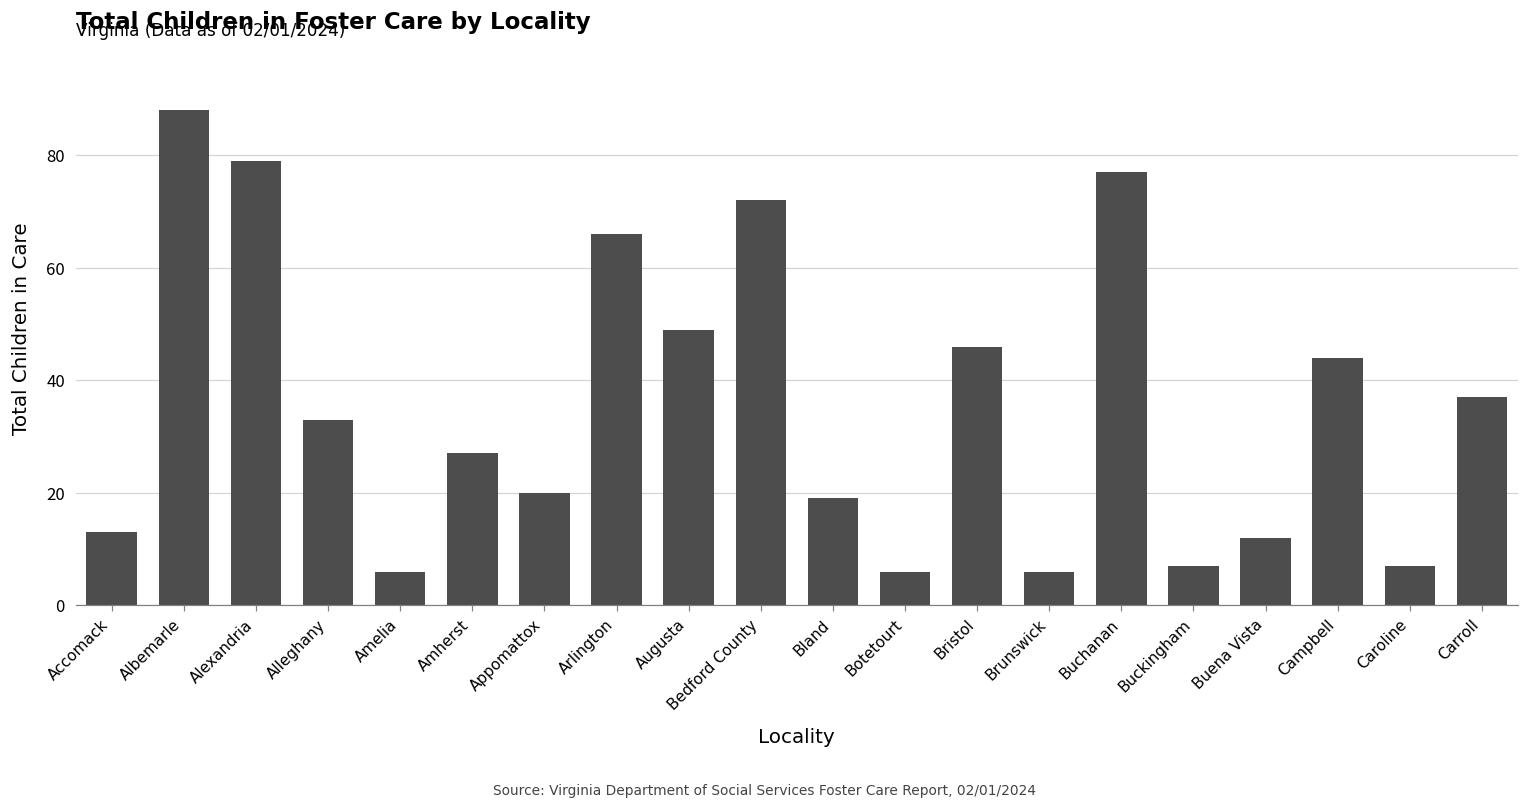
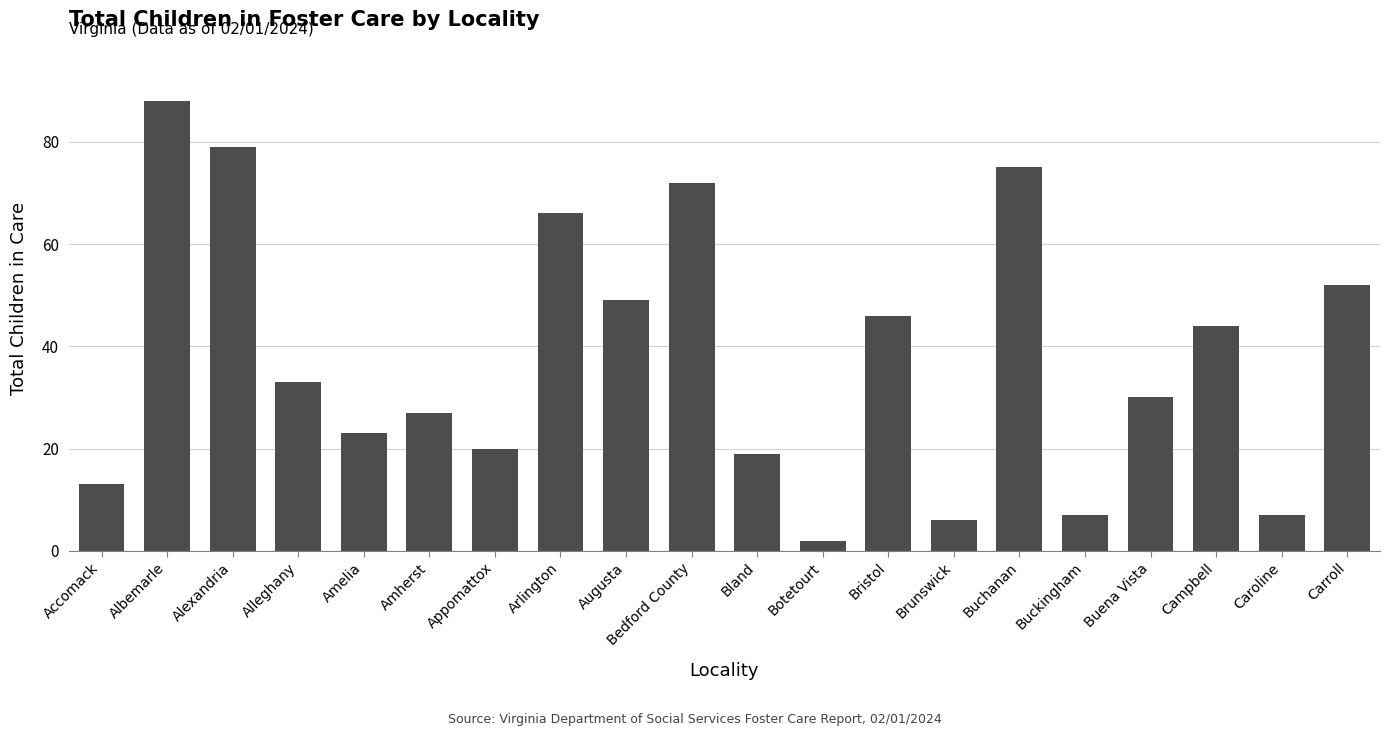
Amelia: 6 -> 23
Botetourt: 6 -> 2
Buchanan: 77 -> 75
Buena Vista: 12 -> 30
Carroll: 37 -> 52
